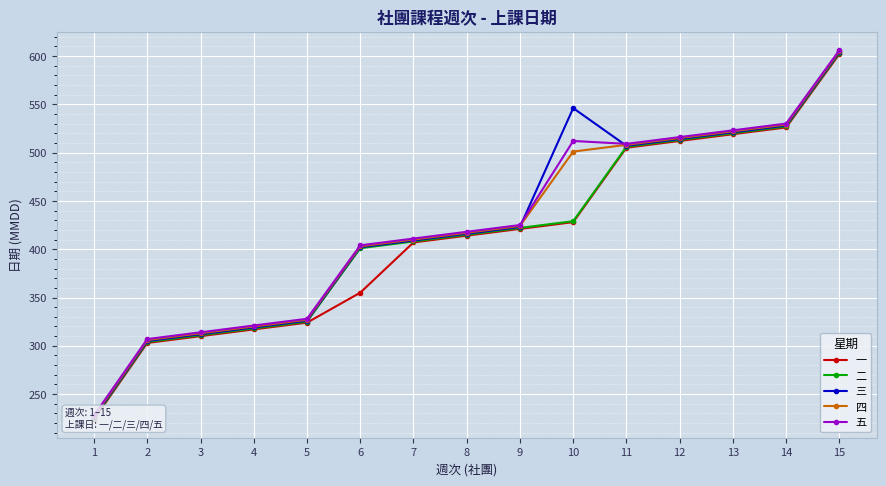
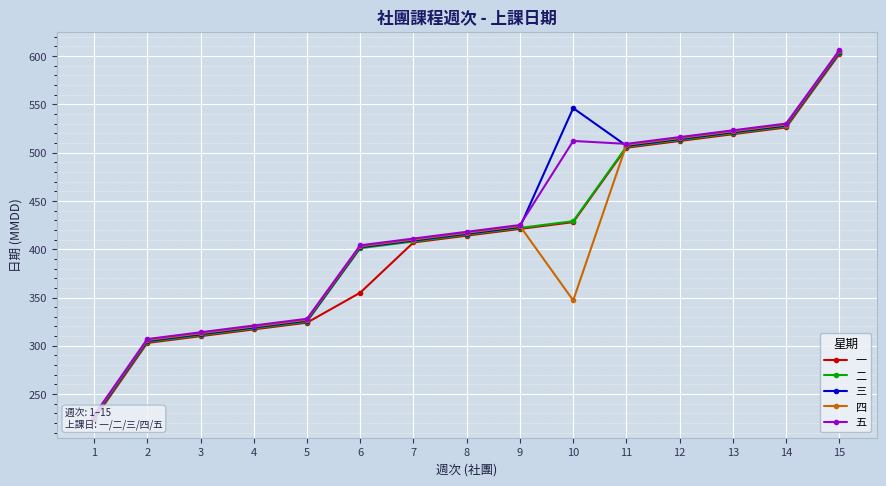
四, 10: 500 -> 350
